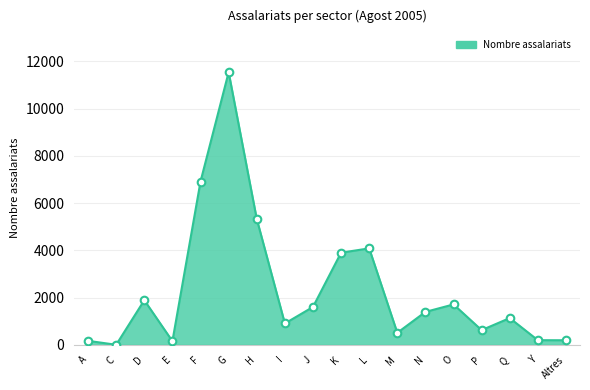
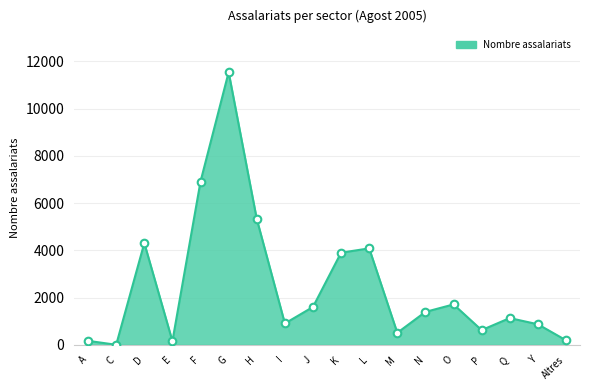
D: 1900 -> 4300
Y: 200 -> 900
